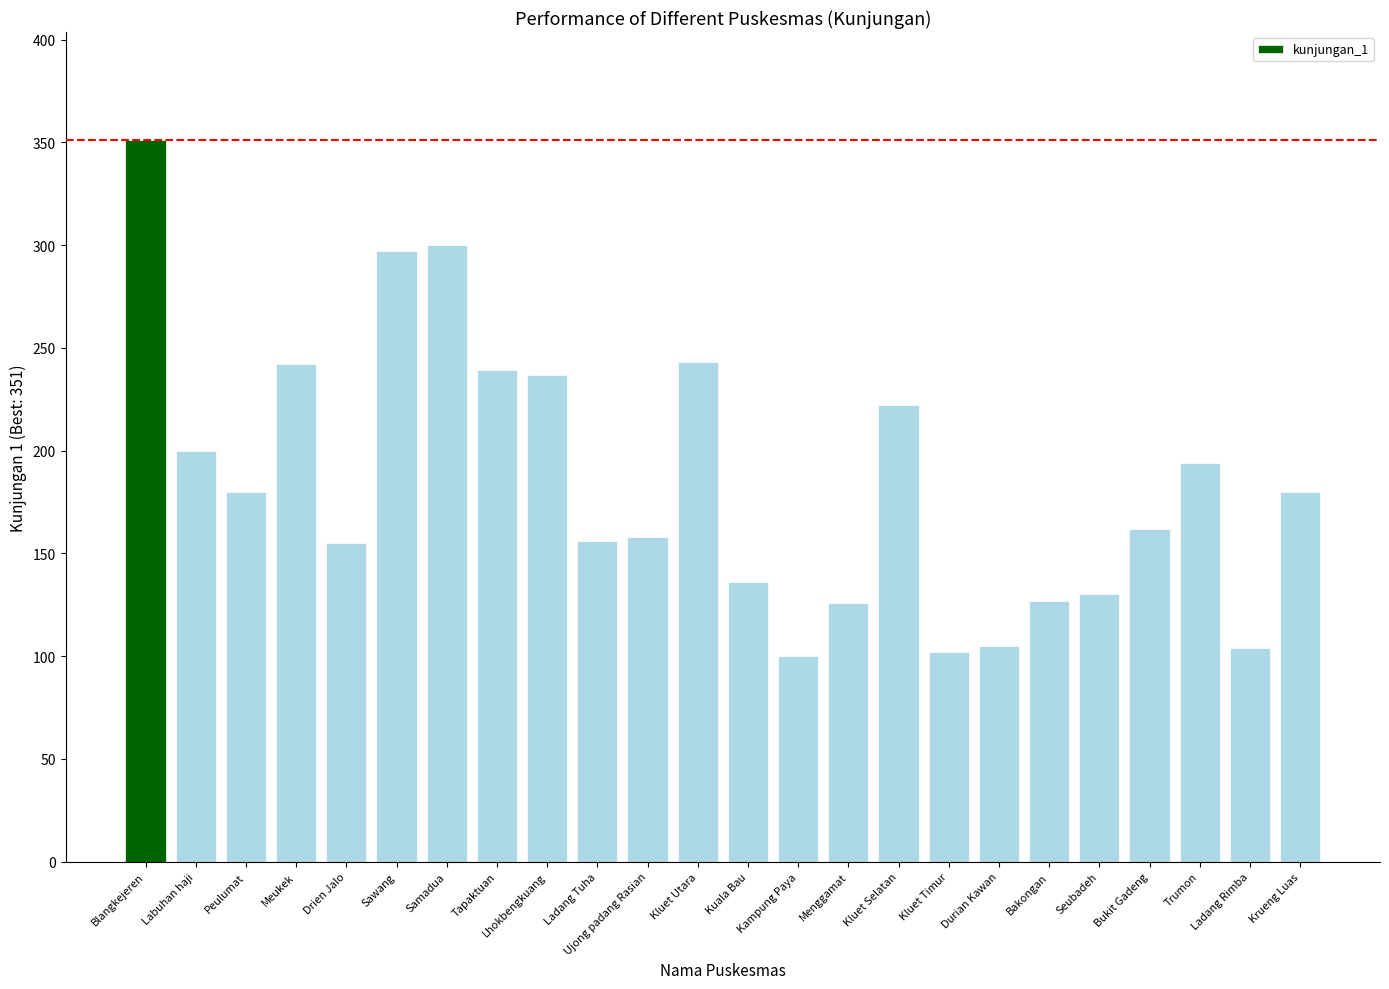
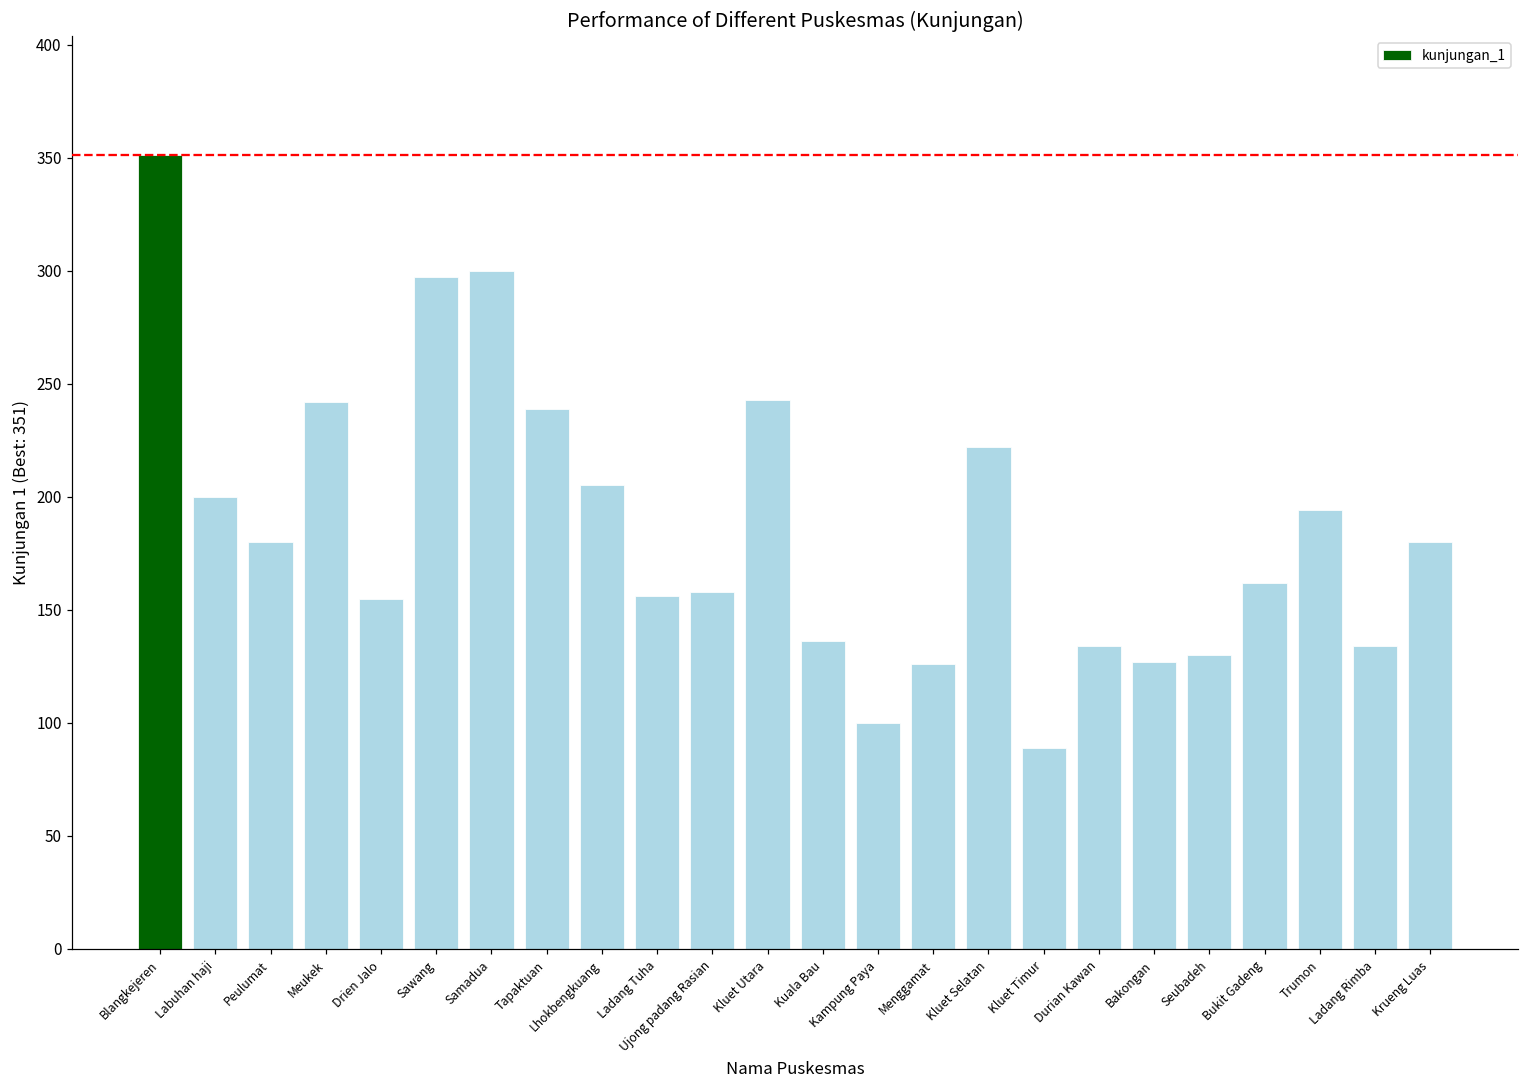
Lhokbengkuang: 237 -> 205
Kluet Timur: 102 -> 89
Durian Kawan: 105 -> 134
Ladang Rimba: 104 -> 134
